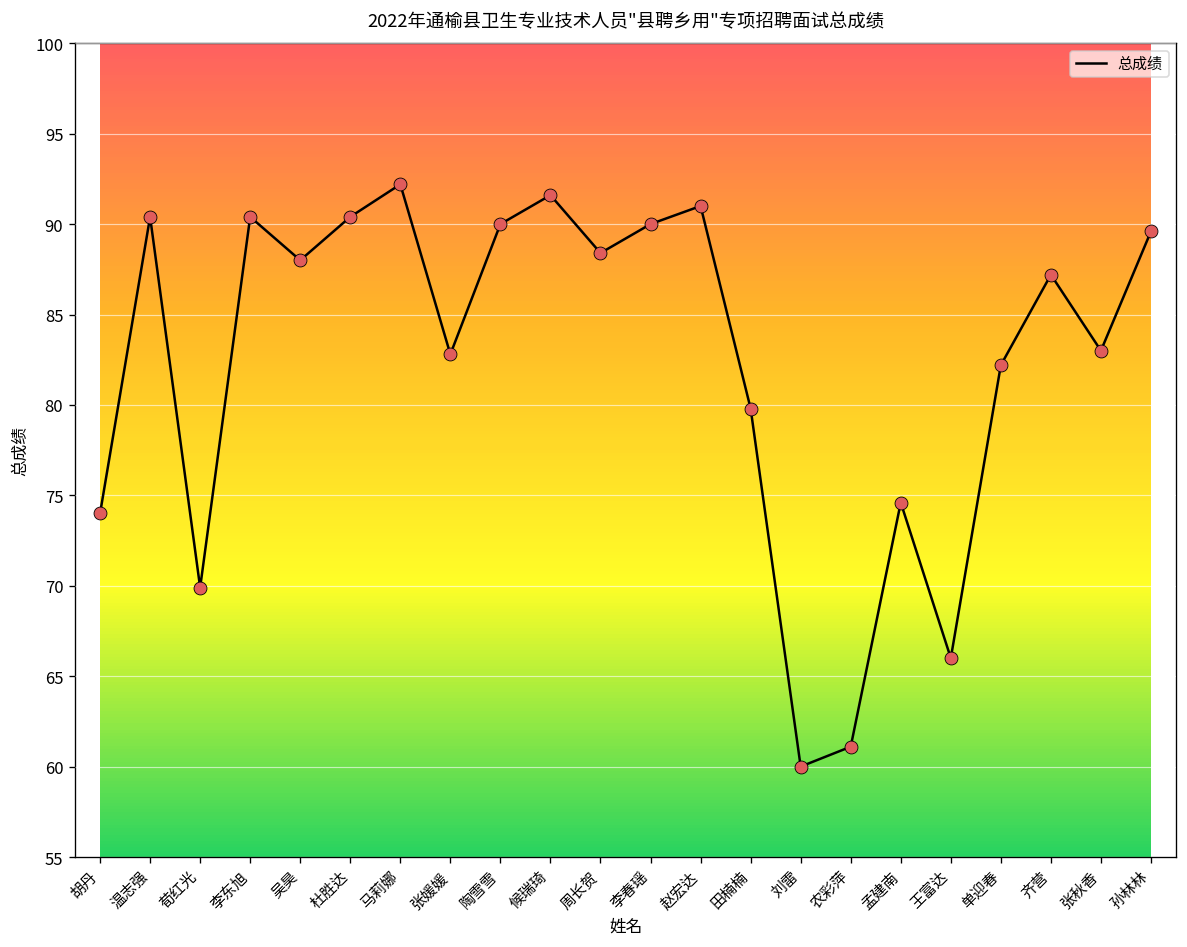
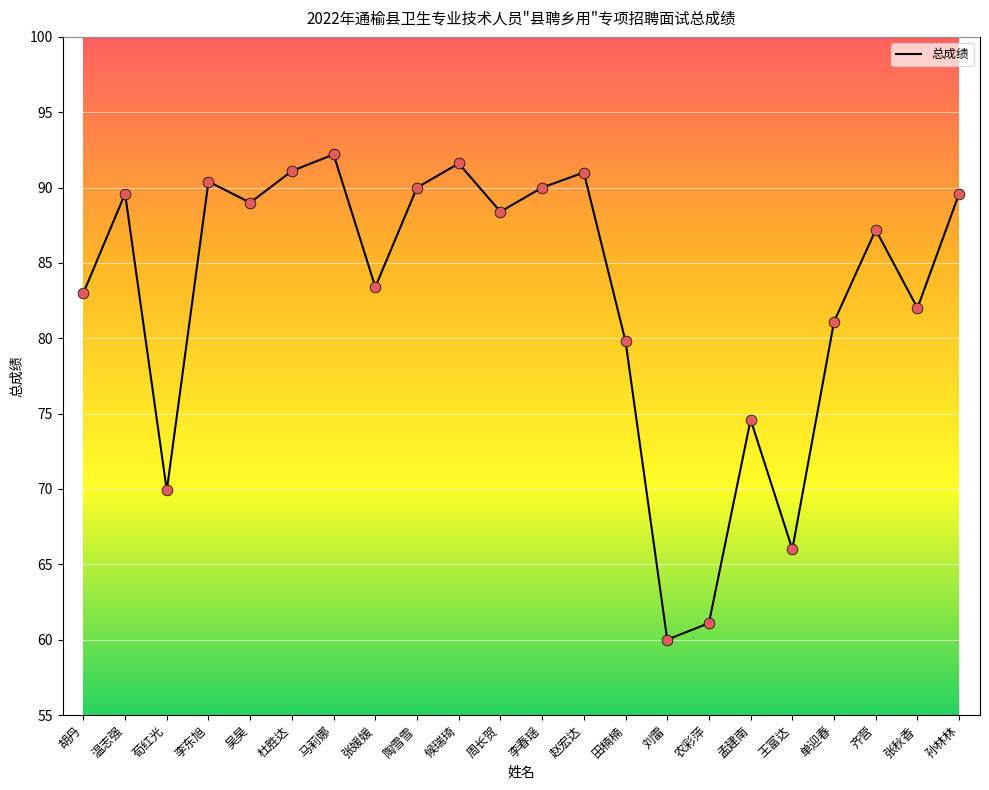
胡丹: 74 -> 83
温志强: 90.4 -> 89.6
吴昊: 88 -> 89
杜胜达: 90.4 -> 91.1
张媛媛: 82.8 -> 83.4
单迎春: 82.2 -> 81.1
张秋香: 83 -> 82
